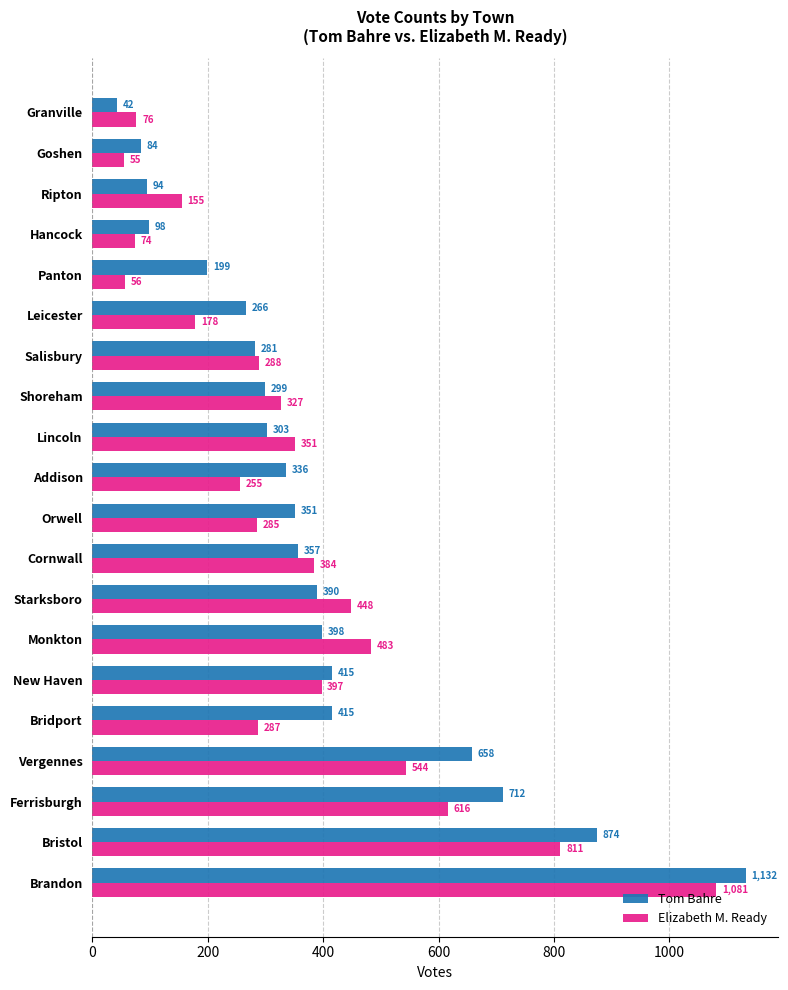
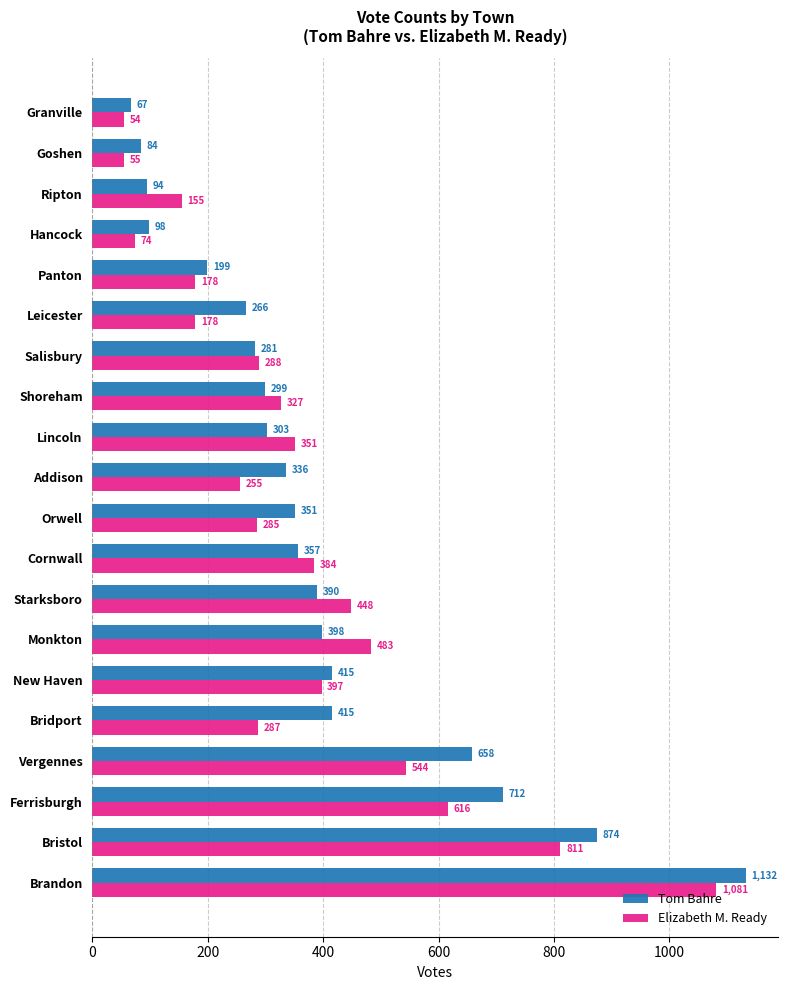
Tom Bahre, Granville: 42 -> 67
Elizabeth M. Ready, Granville: 76 -> 54
Elizabeth M. Ready, Panton: 56 -> 178
